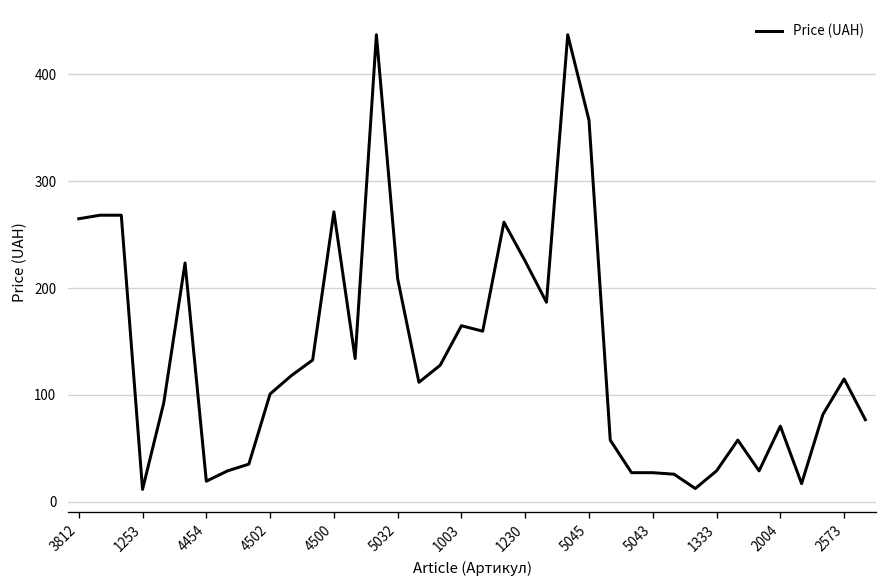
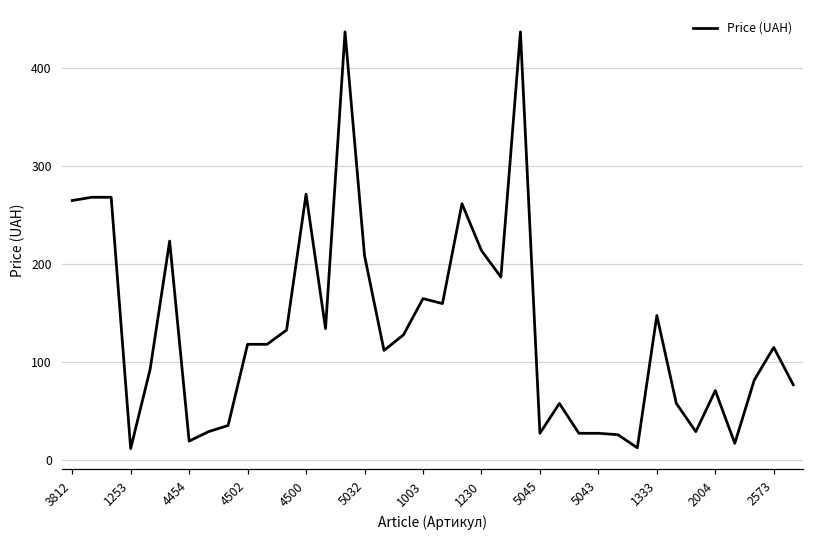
4502: 100 -> 120
1230: 230 -> 210
5045: 360 -> 30
1333: 30 -> 150
